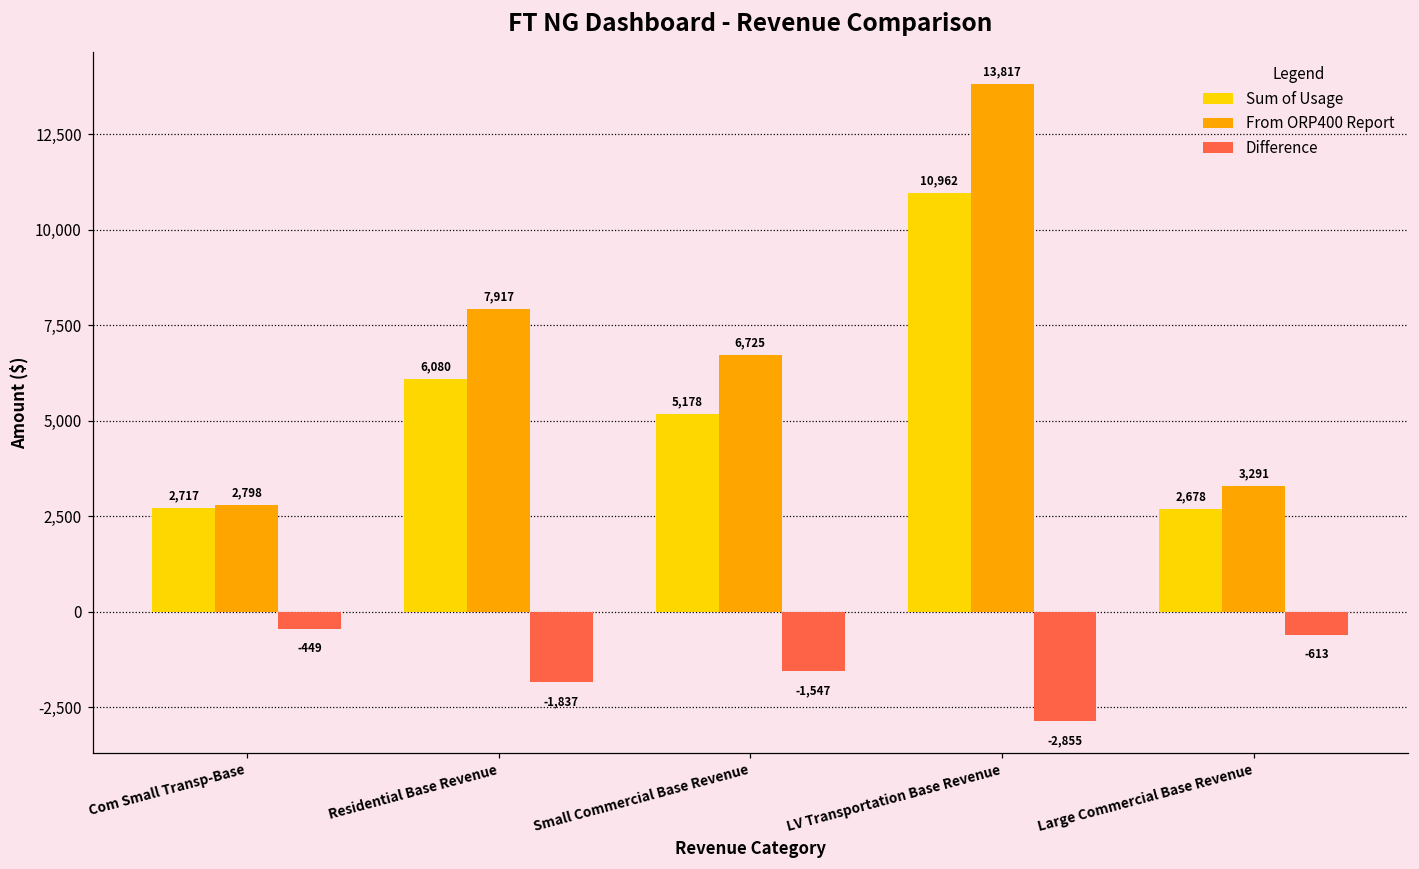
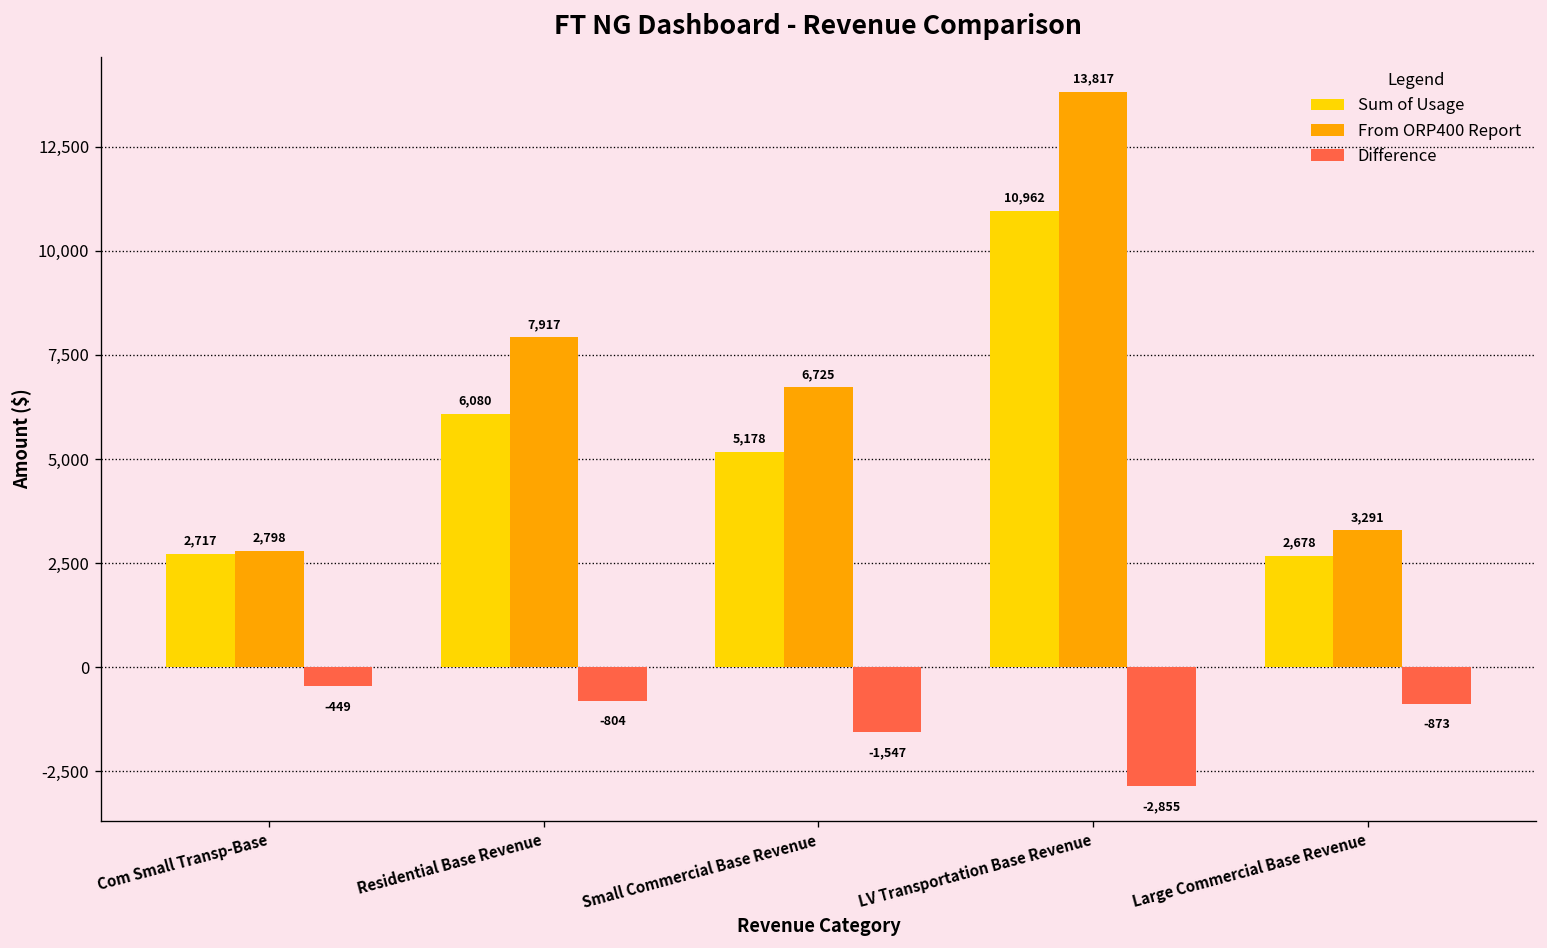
Difference, Residential Base Revenue: -1,837 -> -804
Difference, Large Commercial Base Revenue: -613 -> -873
